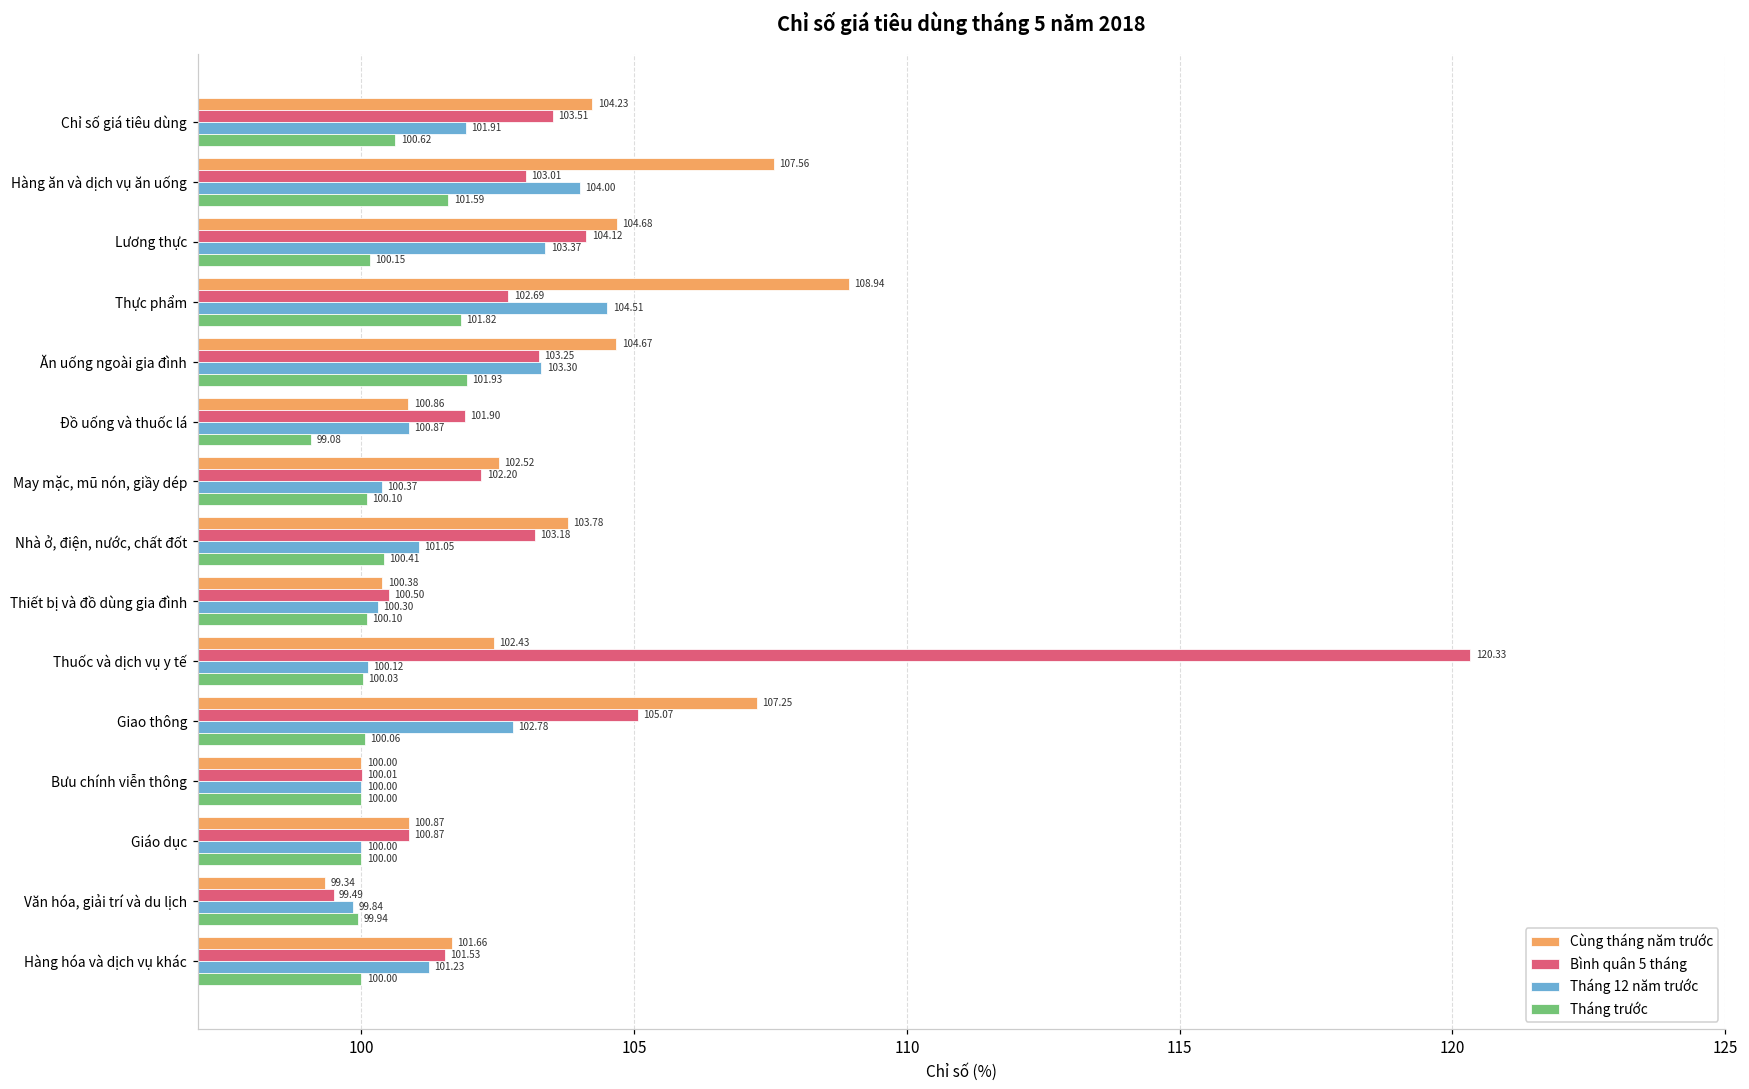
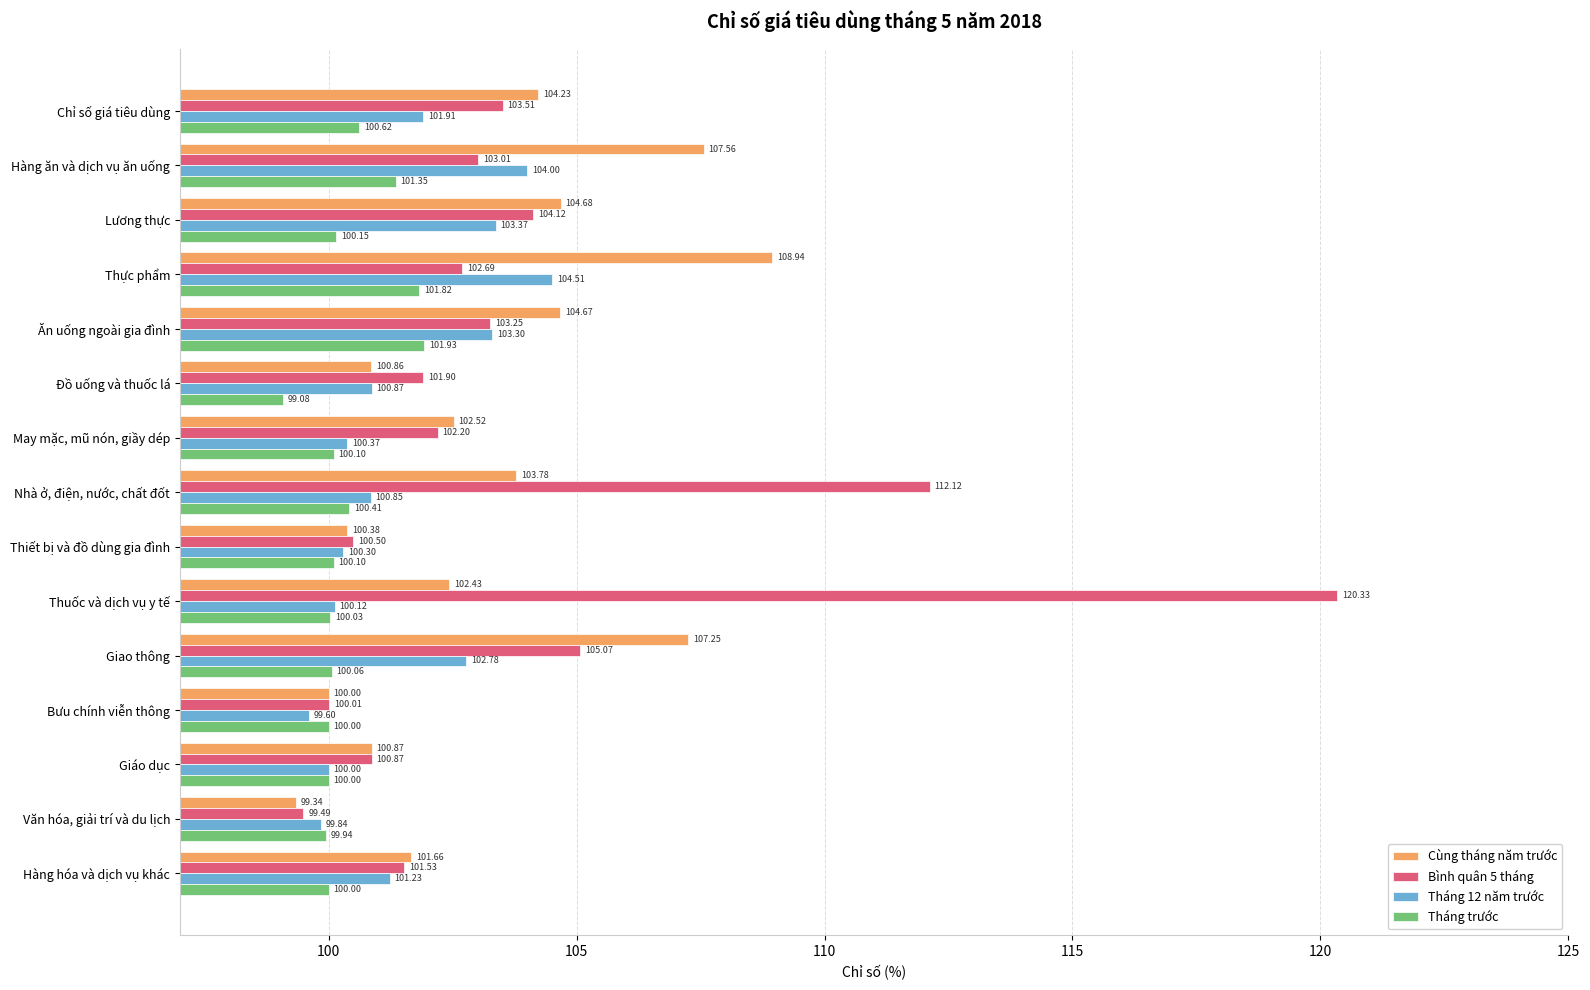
Tháng trước, Hàng ăn và dịch vụ ăn uống: 101.59 -> 101.35
Bình quân 5 tháng, Nhà ở, điện, nước, chất đốt: 103.18 -> 112.12
Tháng 12 năm trước, Nhà ở, điện, nước, chất đốt: 101.05 -> 100.85
Tháng 12 năm trước, Bưu chính viễn thông: 100.00 -> 99.60
